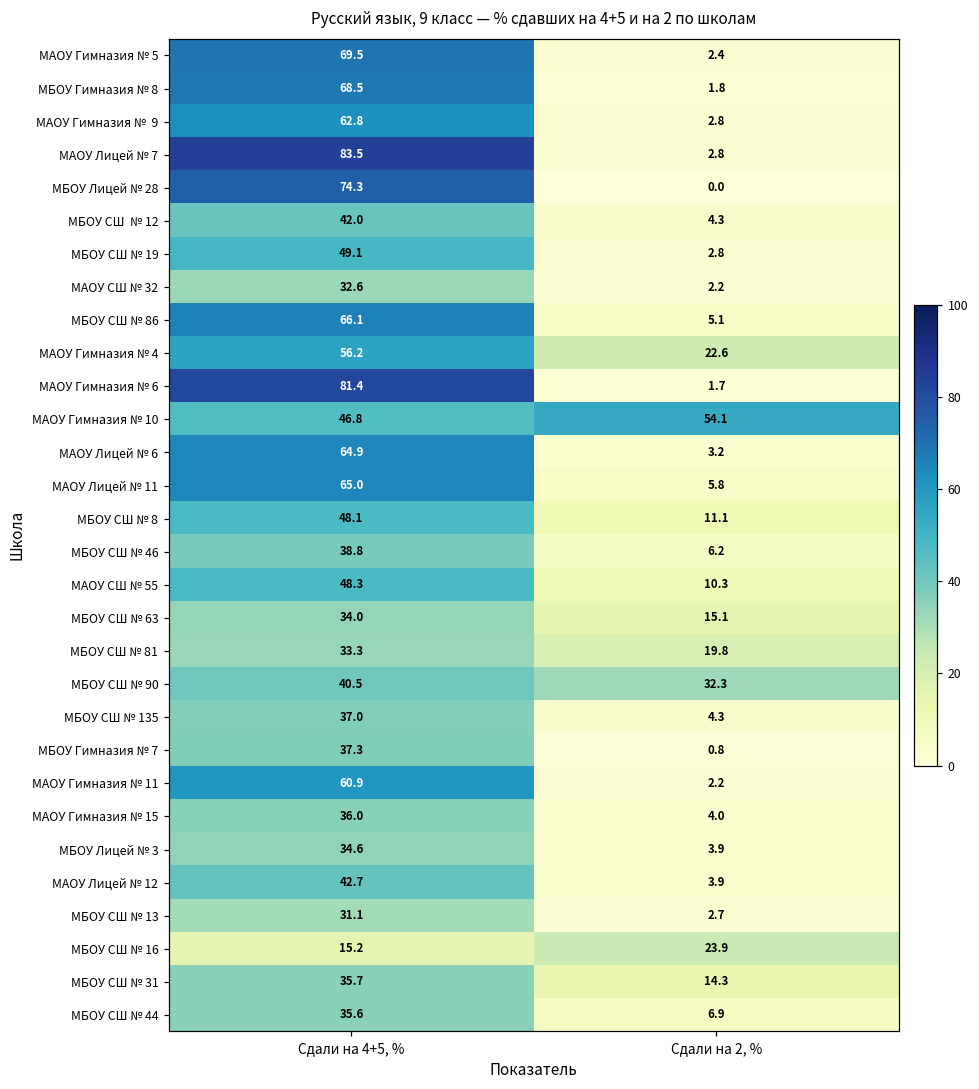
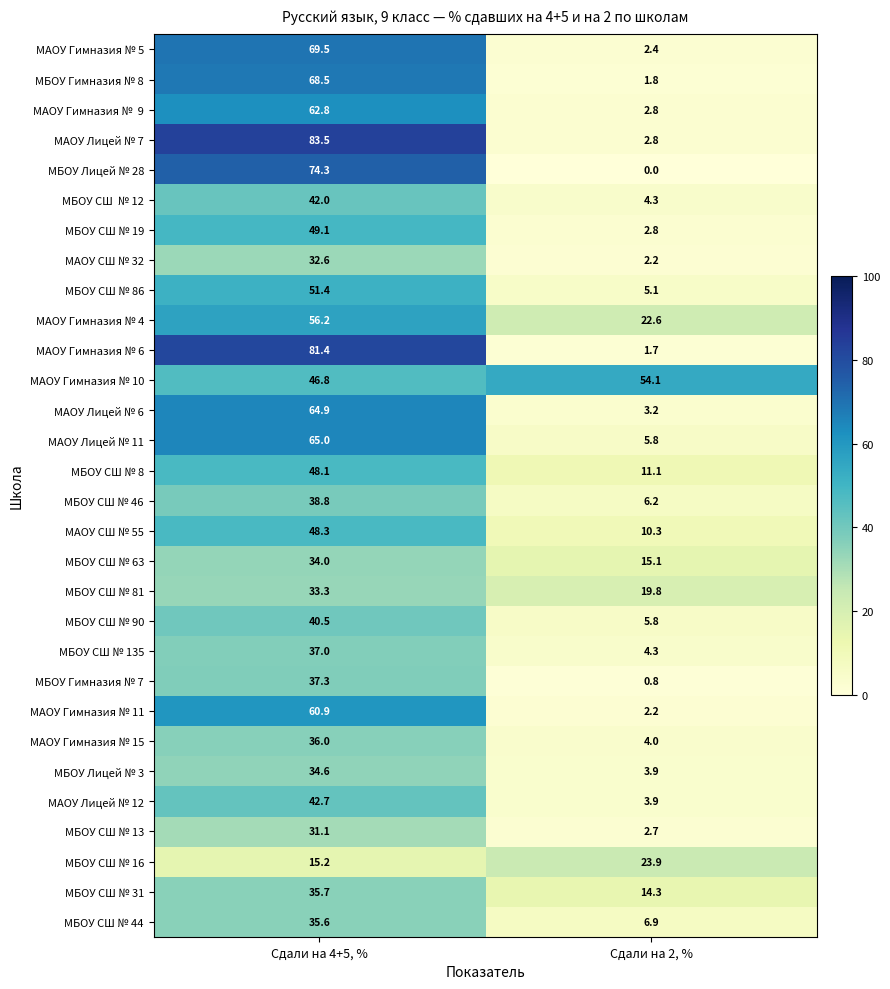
МБОУ СШ № 86, Сдали на 4+5, %: 66.1 -> 51.4
МБОУ СШ № 90, Сдали на 2, %: 32.3 -> 5.8
